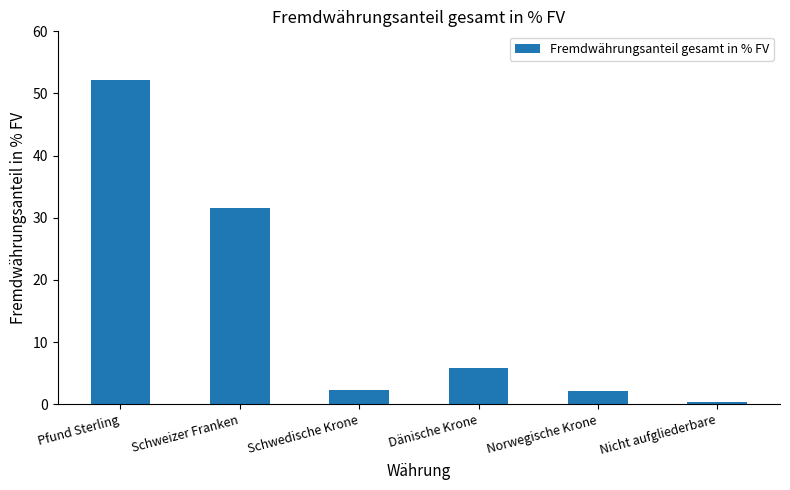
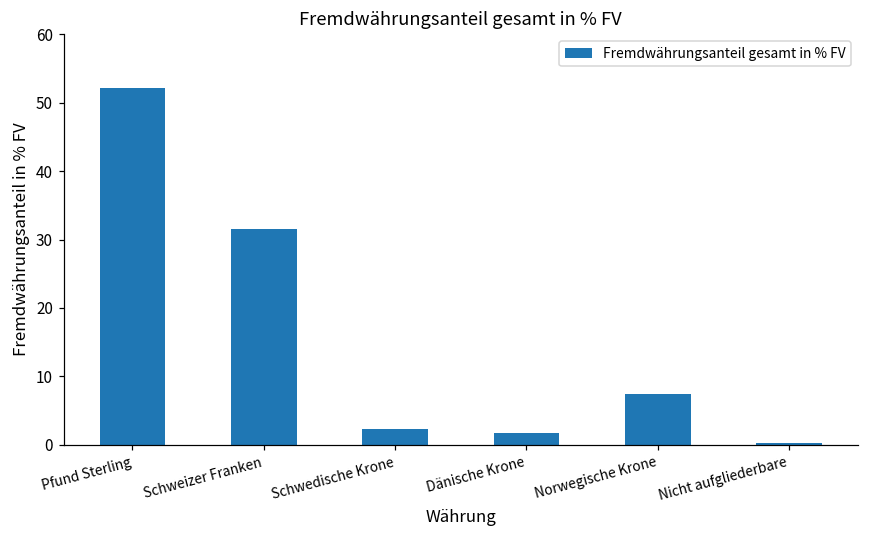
Dänische Krone: 6 -> 2
Norwegische Krone: 2 -> 7
